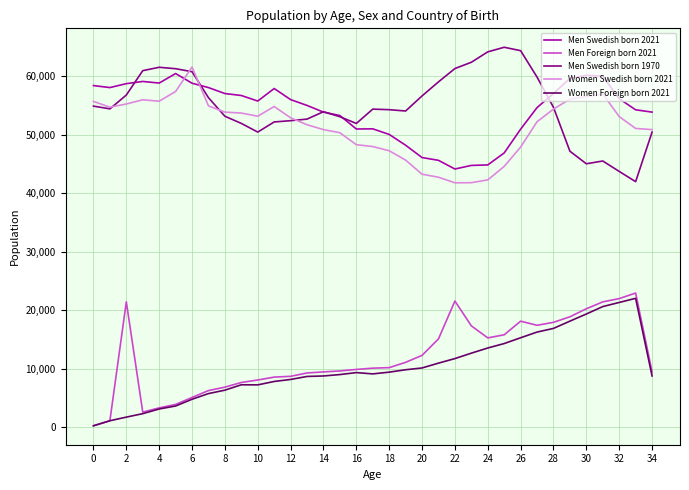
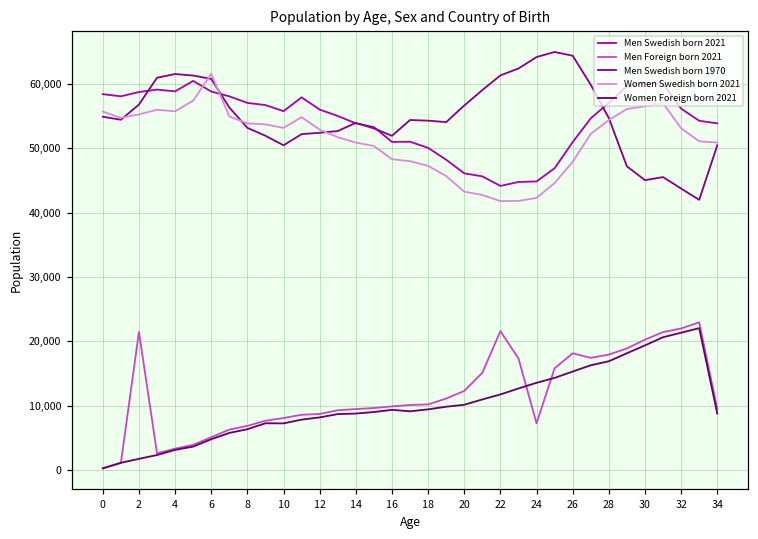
Men Foreign born 2021, 24: 15,000 -> 7,000
